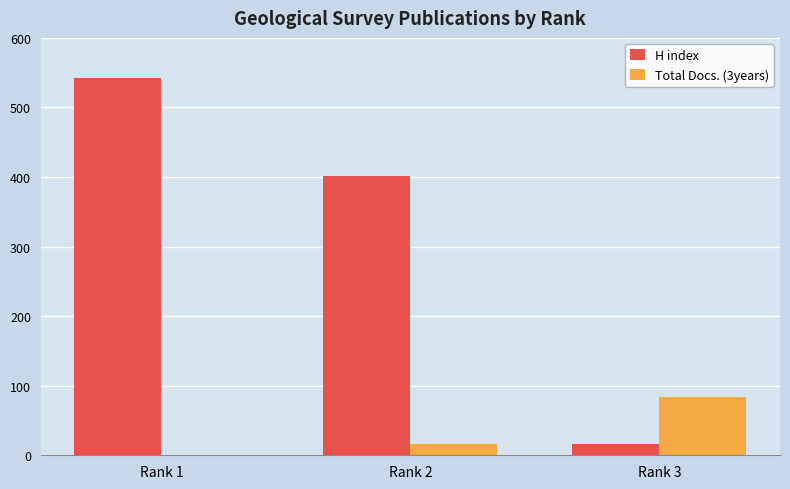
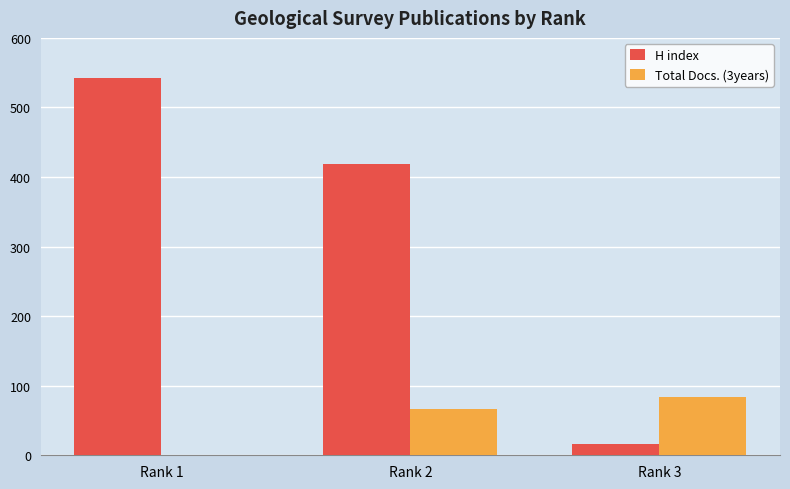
H index, Rank 2: 400 -> 420
Total Docs. (3years), Rank 2: 20 -> 70
